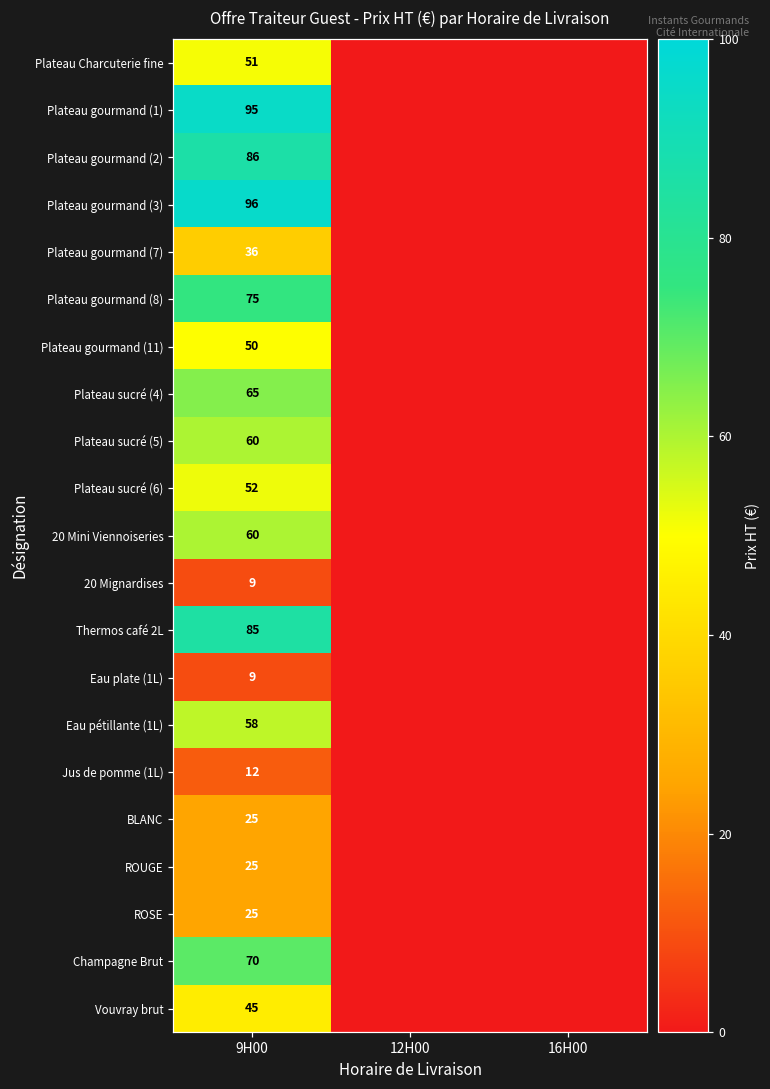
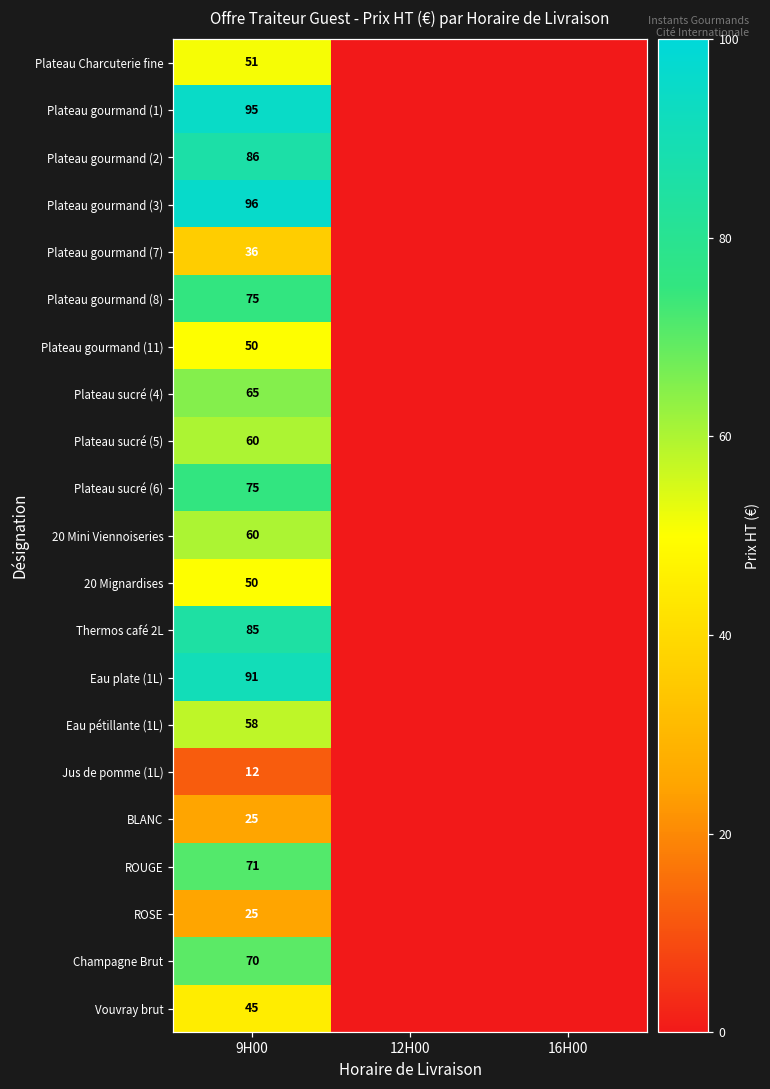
Plateau sucré (6), 9H00: 52 -> 75
20 Mignardises, 9H00: 9 -> 50
Eau plate (1L), 9H00: 9 -> 91
ROUGE, 9H00: 25 -> 71
